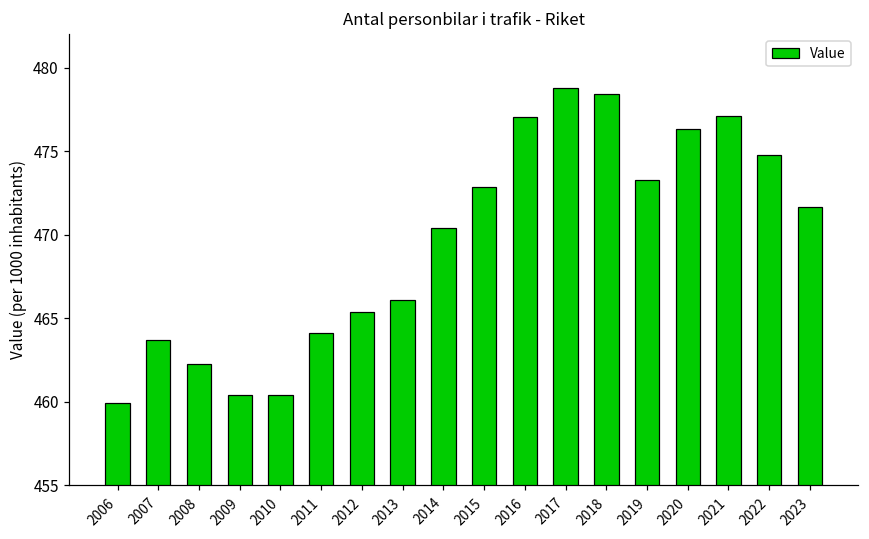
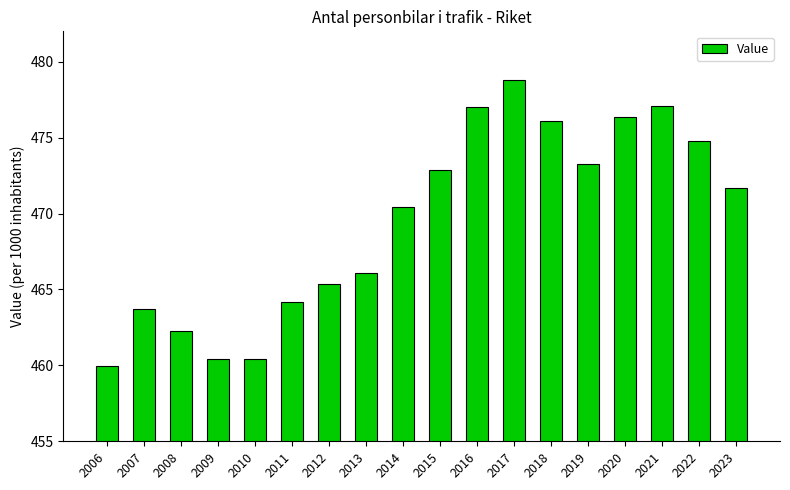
2018: 478.5 -> 476.1
